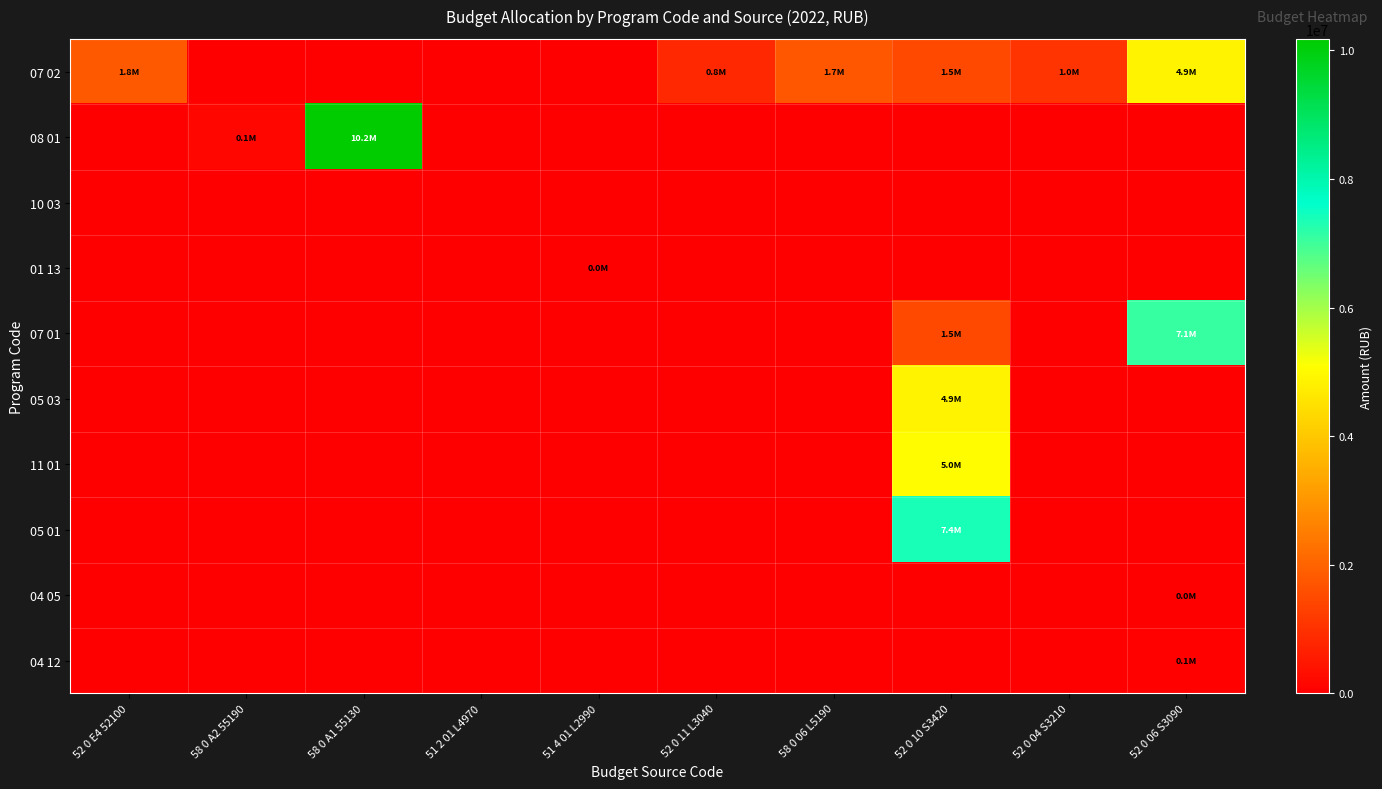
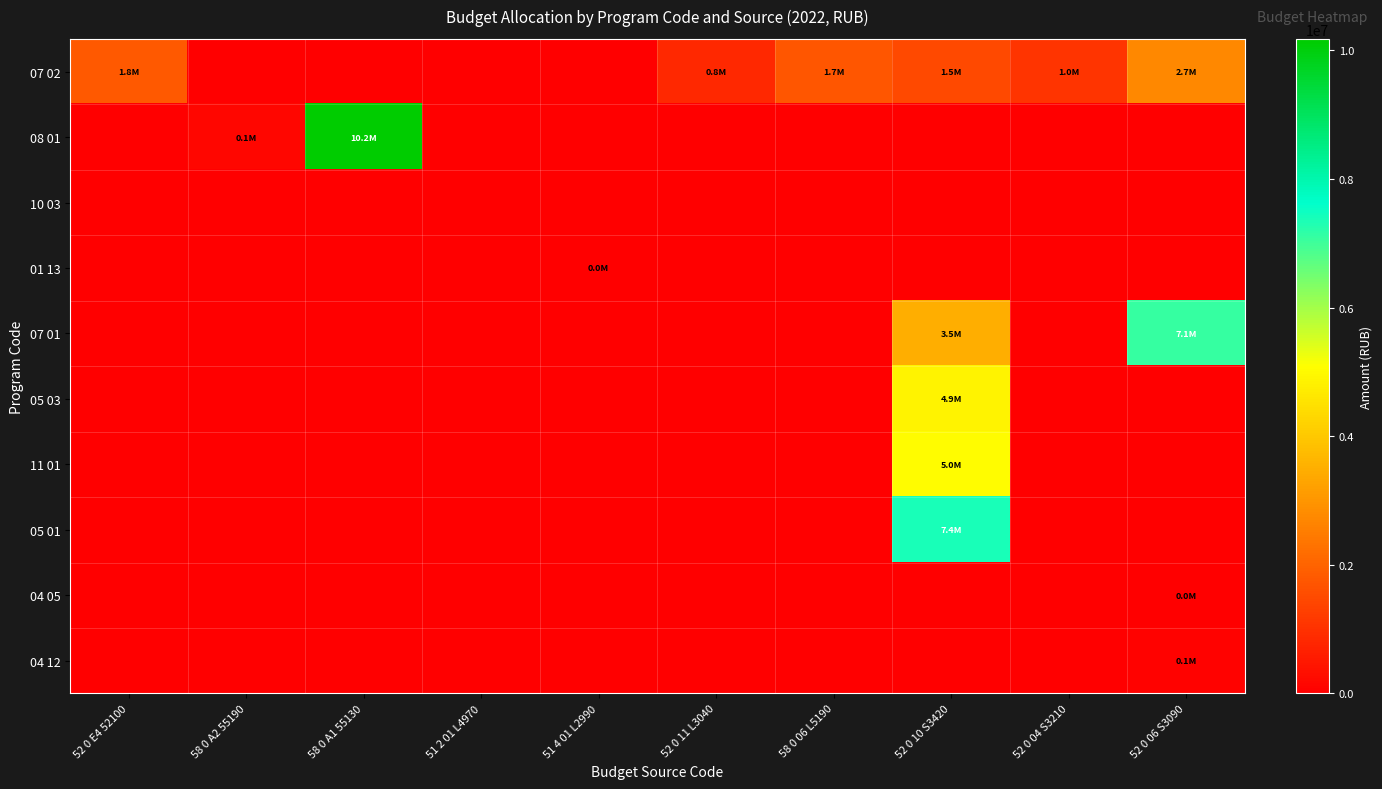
07 02, 52 0 06 S3090: 4.9M -> 2.7M
07 01, 52 0 10 S3420: 1.5M -> 3.5M
